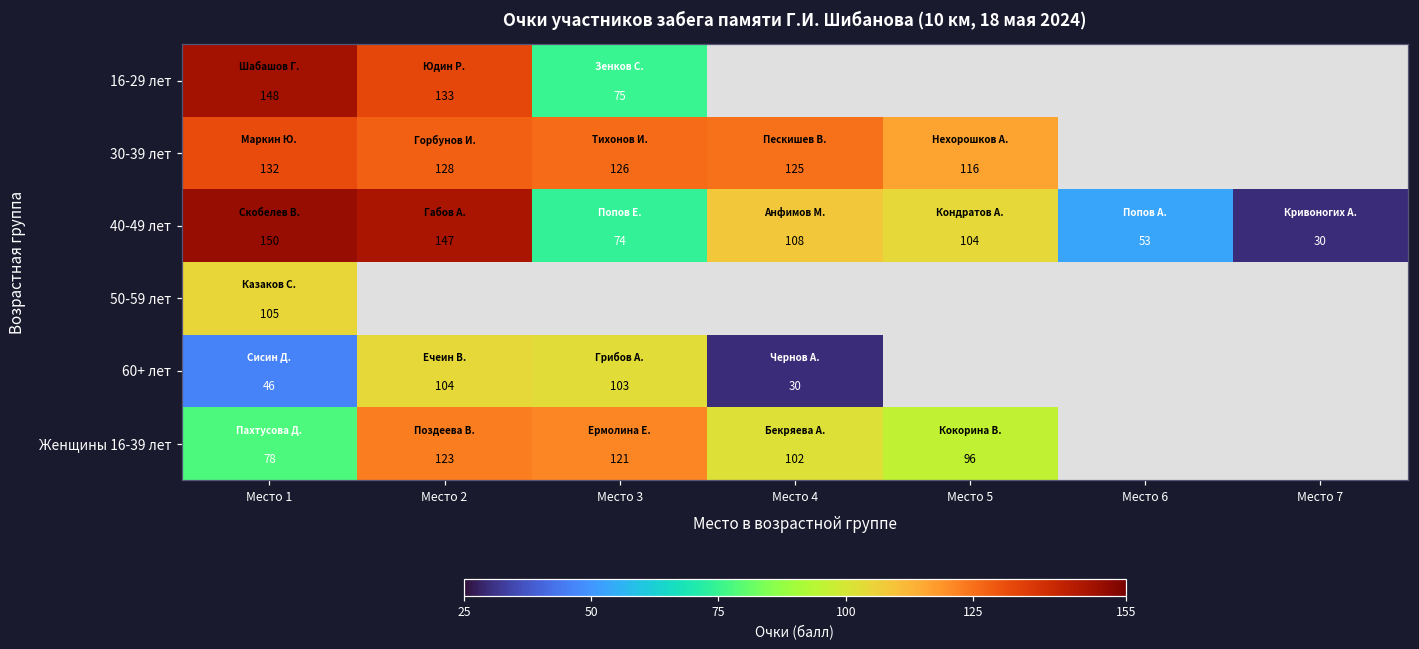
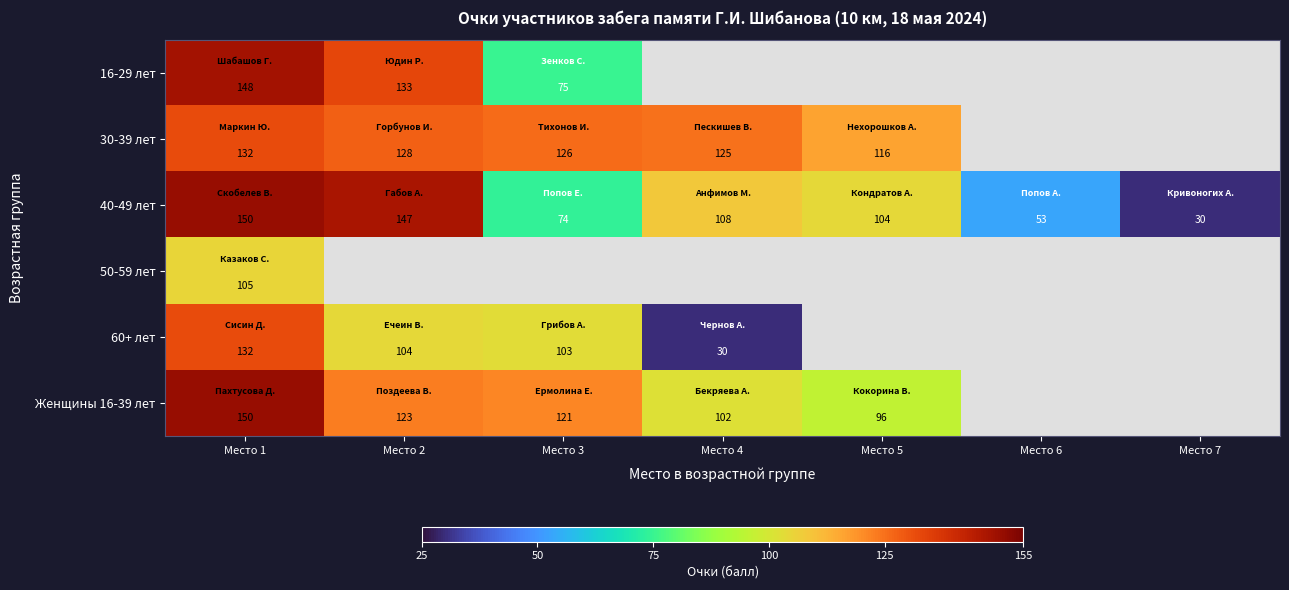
60+ лет, Место 1: 46 -> 132
Женщины 16-39 лет, Место 1: 78 -> 150
